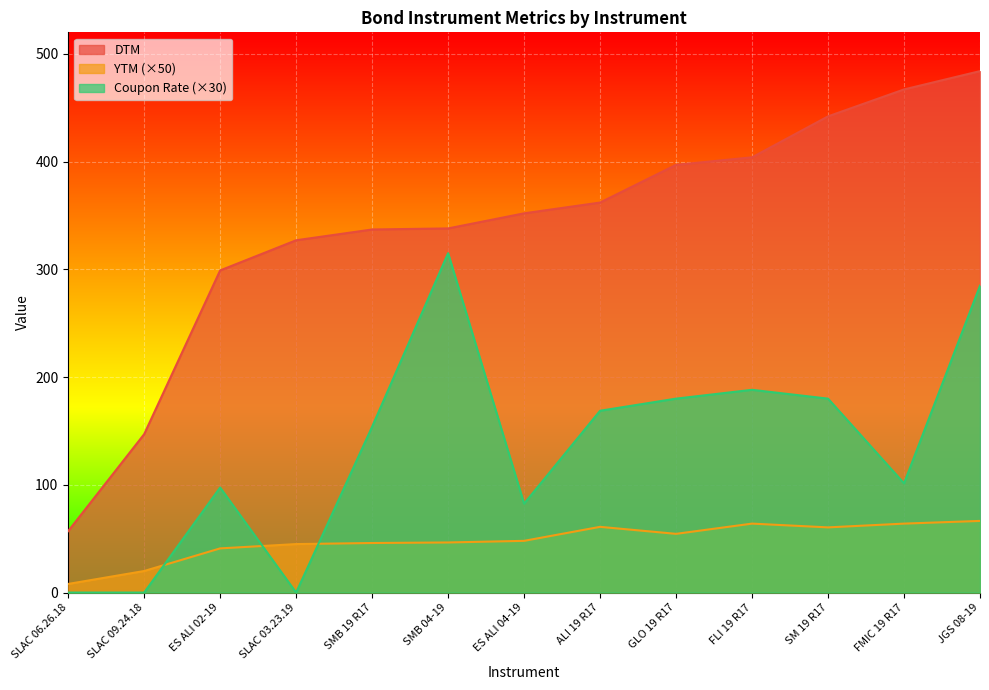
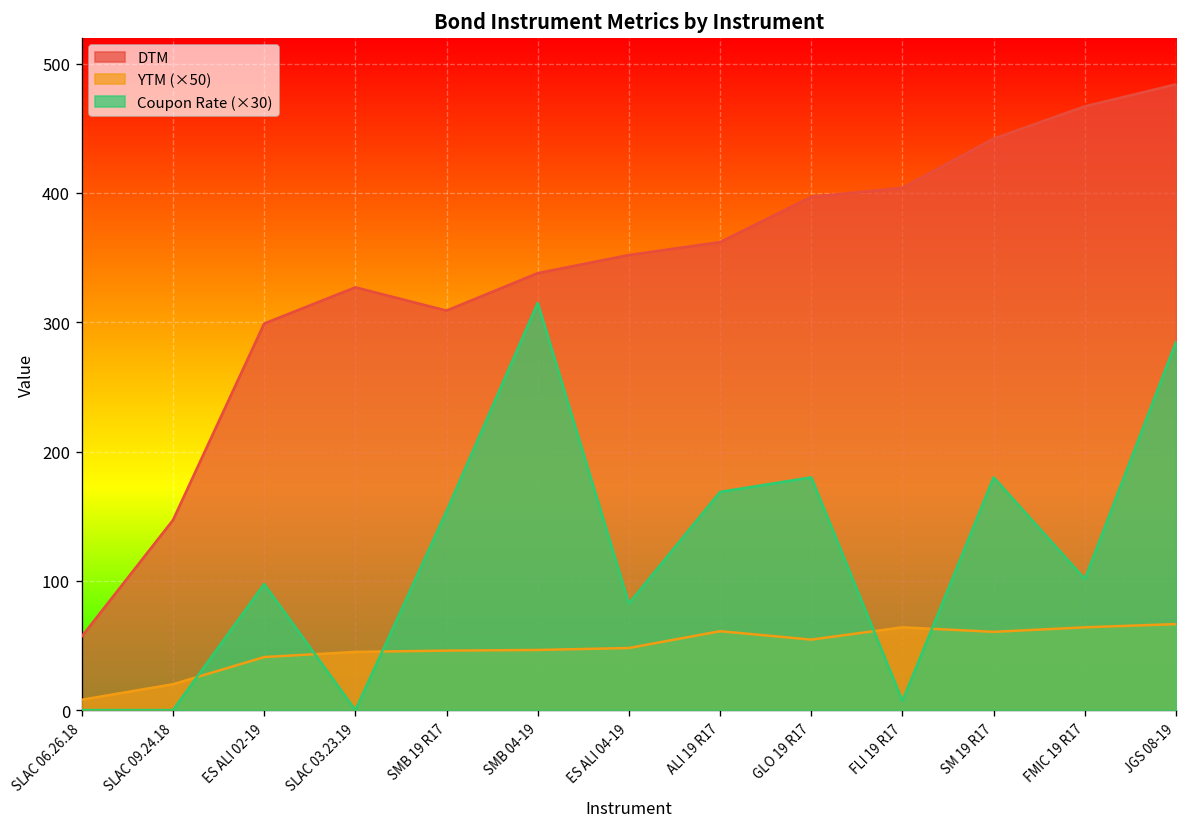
DTM, SMB 19 R17: 337 -> 309
Coupon Rate (×30), FLI 19 R17: 188 -> 7
